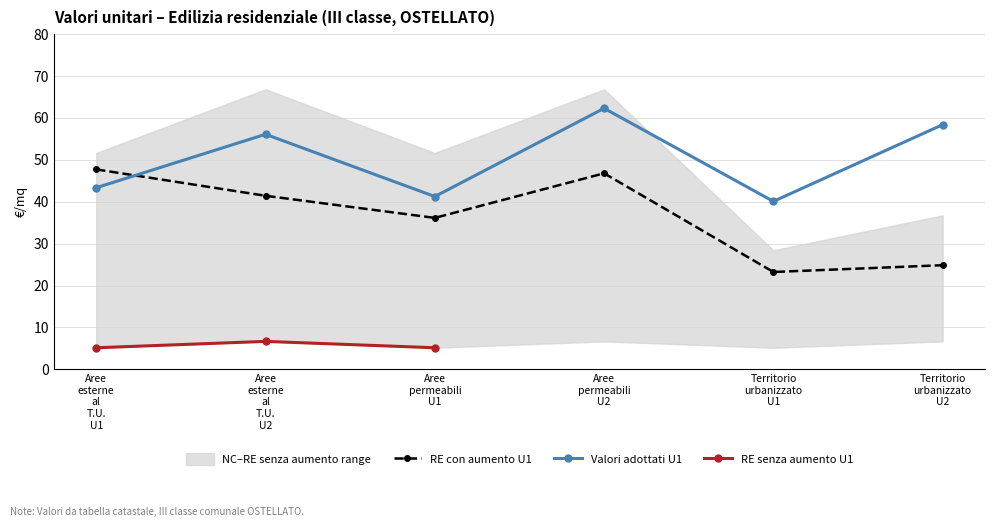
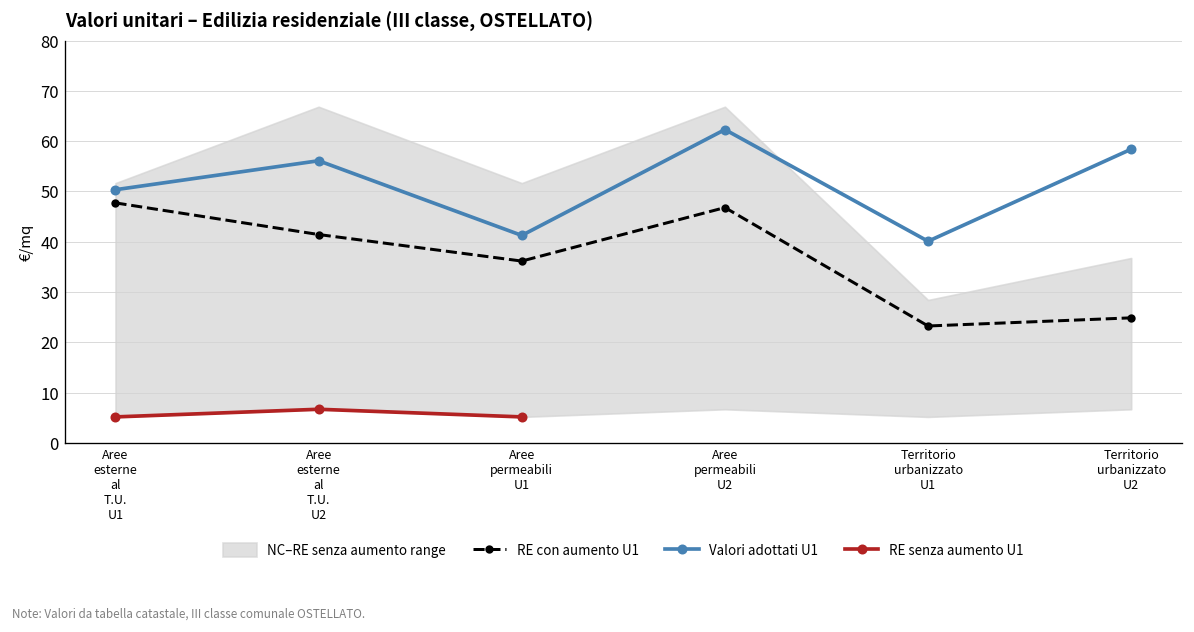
Valori adottati U1, Aree esterne al T.U. U1: 43 -> 50
